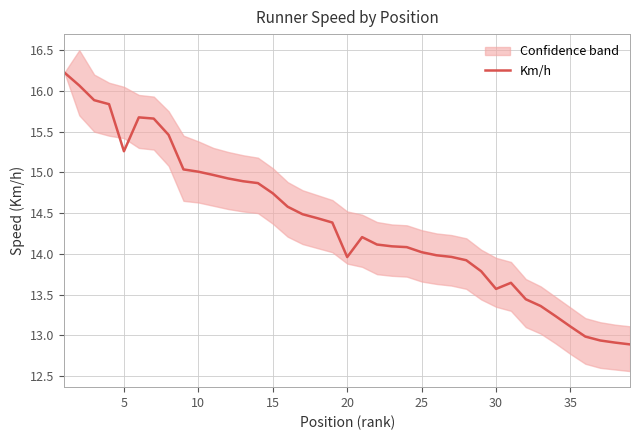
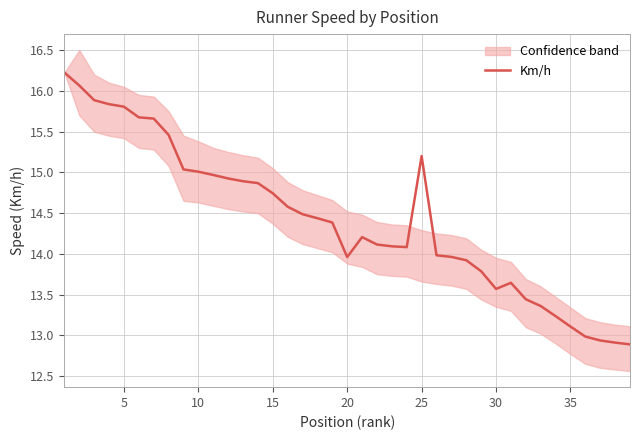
Km/h, 5: 15.3 -> 15.8
Km/h, 25: 14.0 -> 15.2
